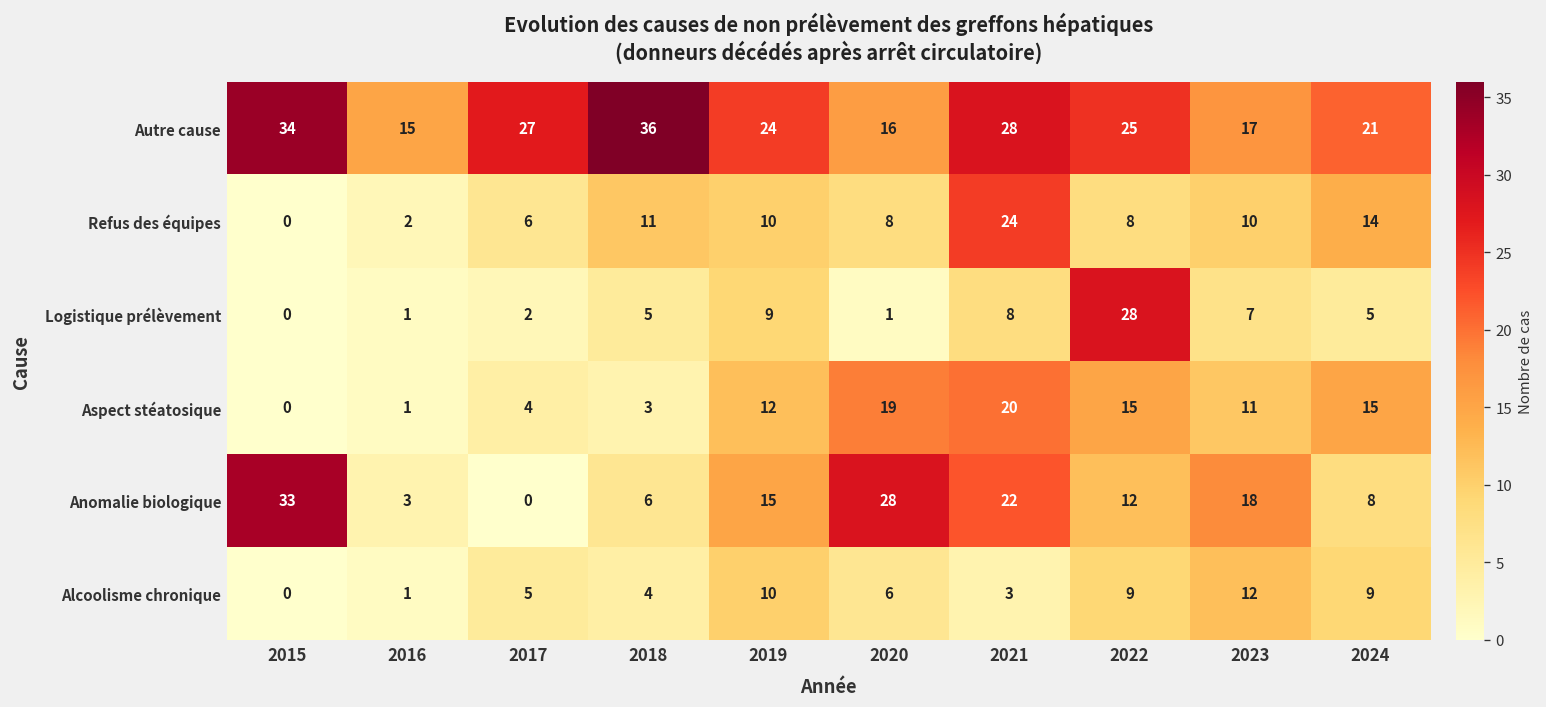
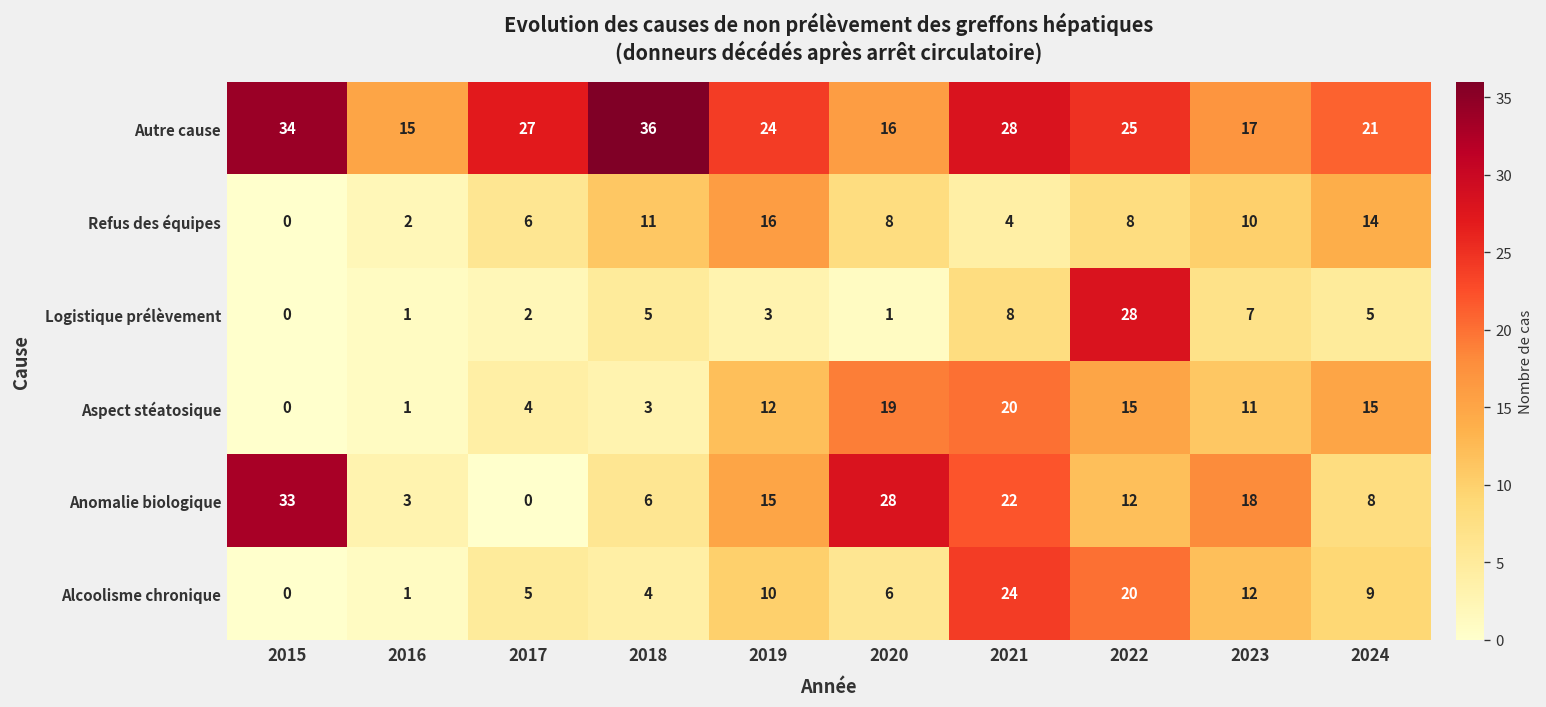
Refus des équipes, 2019: 10 -> 16
Refus des équipes, 2021: 24 -> 4
Logistique prélèvement, 2019: 9 -> 3
Alcoolisme chronique, 2021: 3 -> 24
Alcoolisme chronique, 2022: 9 -> 20
